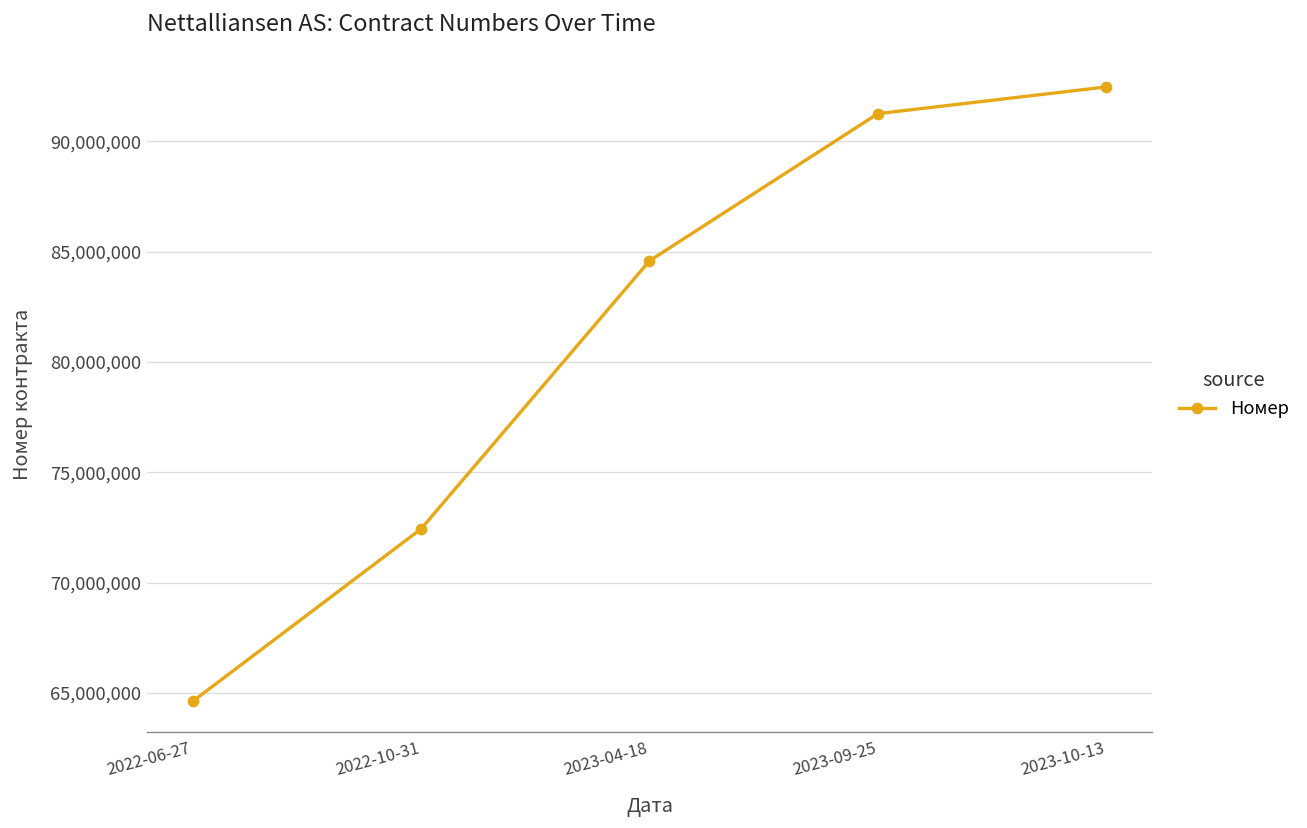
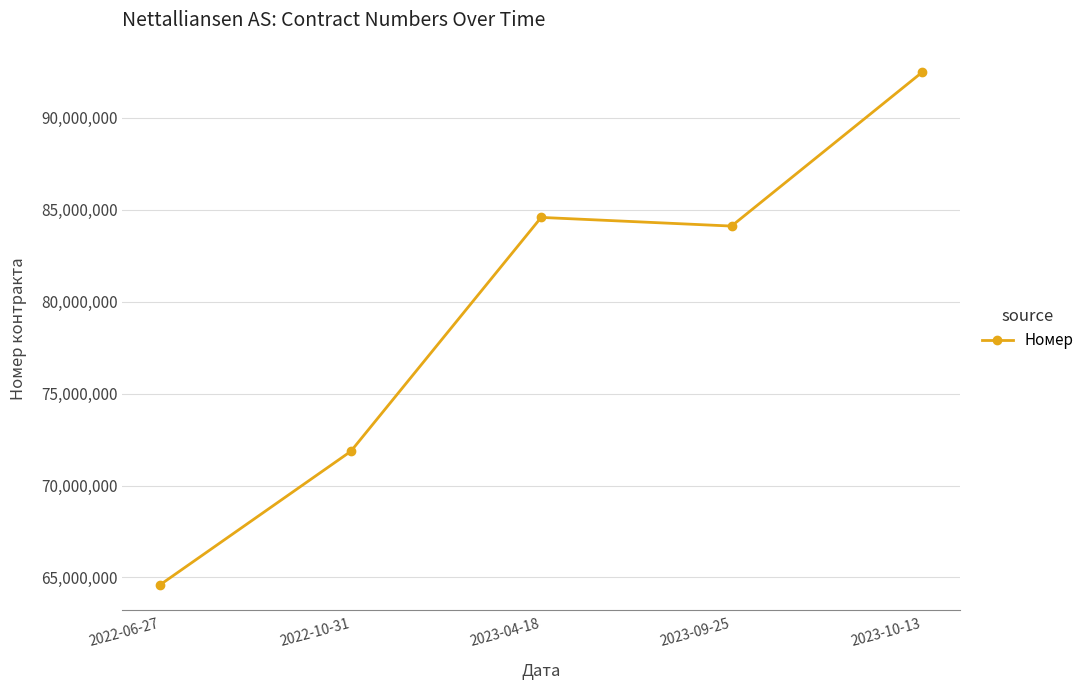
2022-10-31: 72,400,000 -> 71,900,000
2023-09-25: 91,300,000 -> 84,100,000
